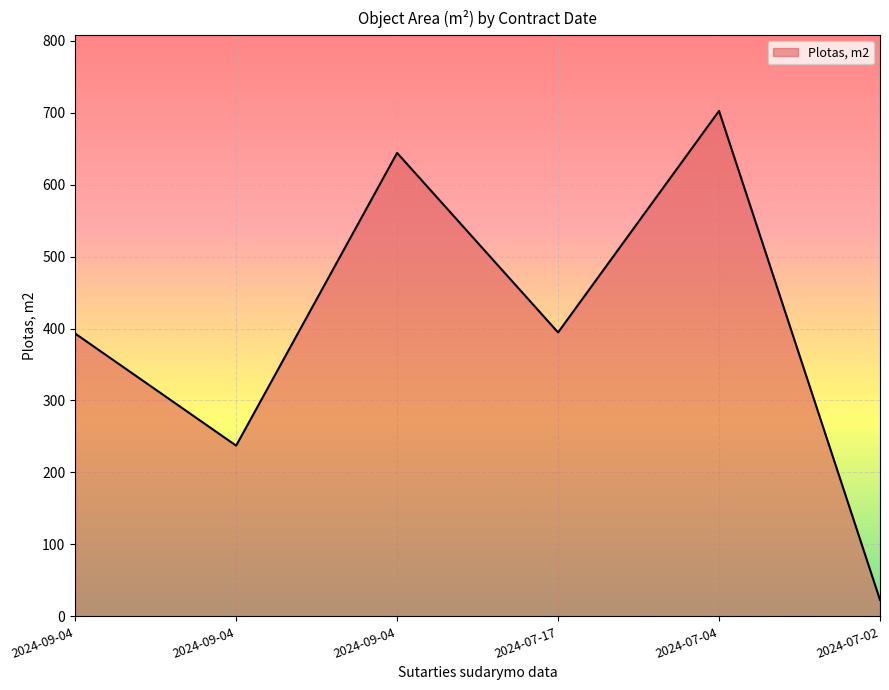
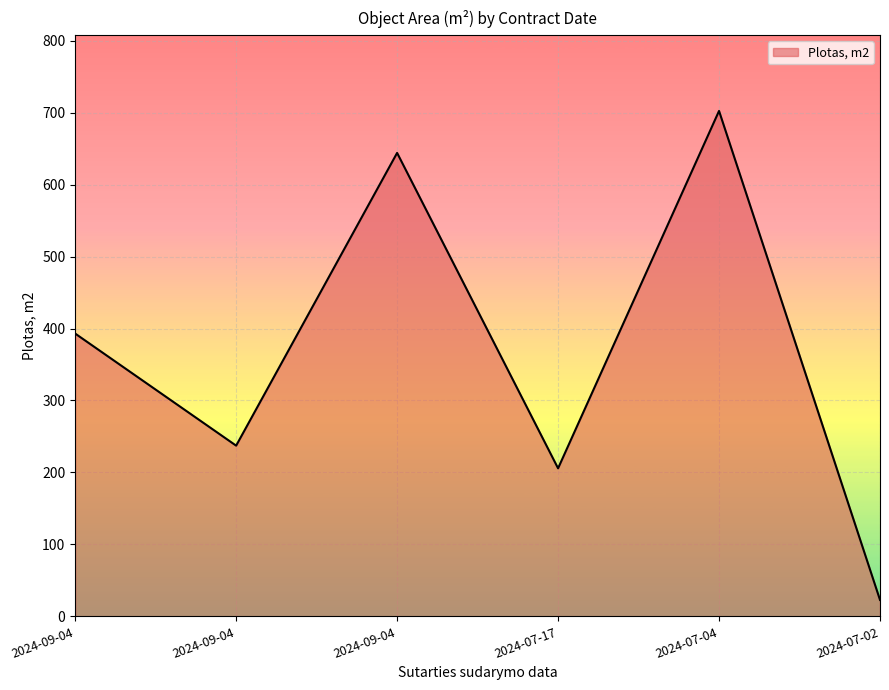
2024-07-17: 390 -> 210
